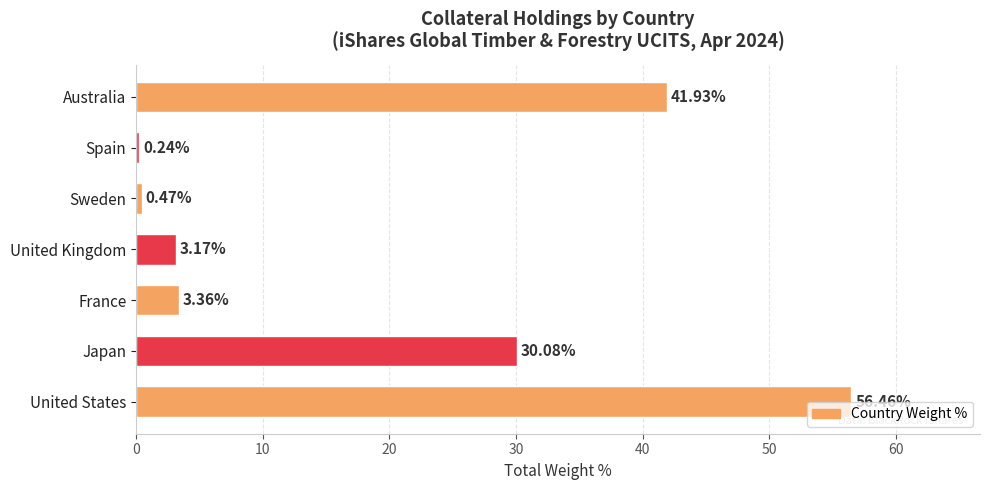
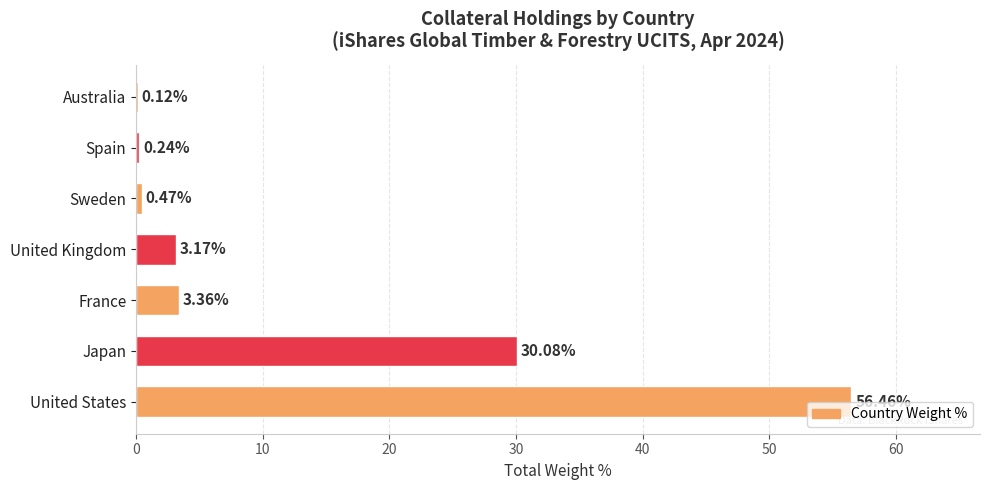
Australia: 41.93% -> 0.12%
